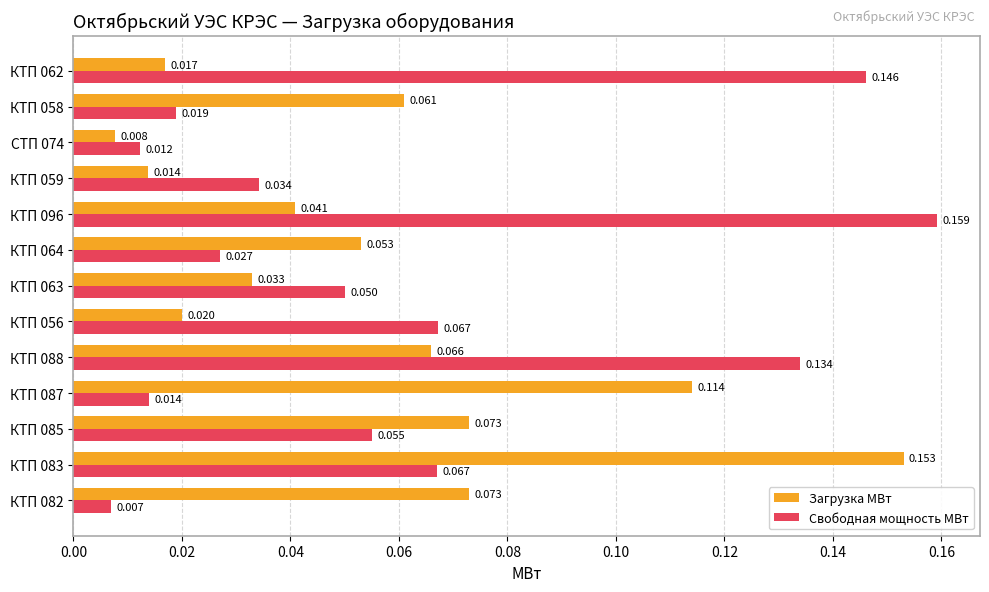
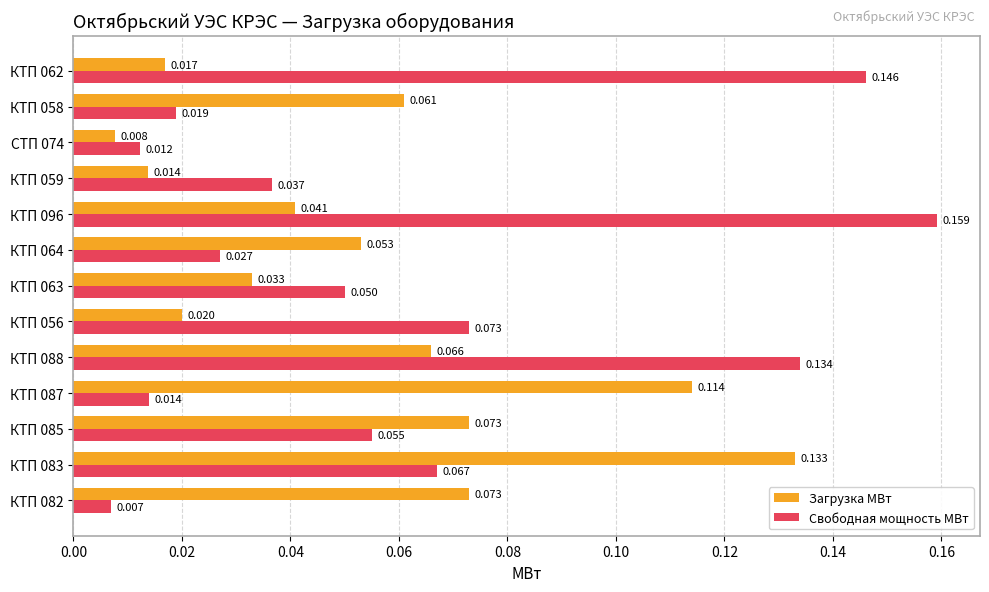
Свободная мощность МВт, КТП 059: 0.034 -> 0.037
Свободная мощность МВт, КТП 056: 0.067 -> 0.073
Загрузка МВт, КТП 083: 0.153 -> 0.133
